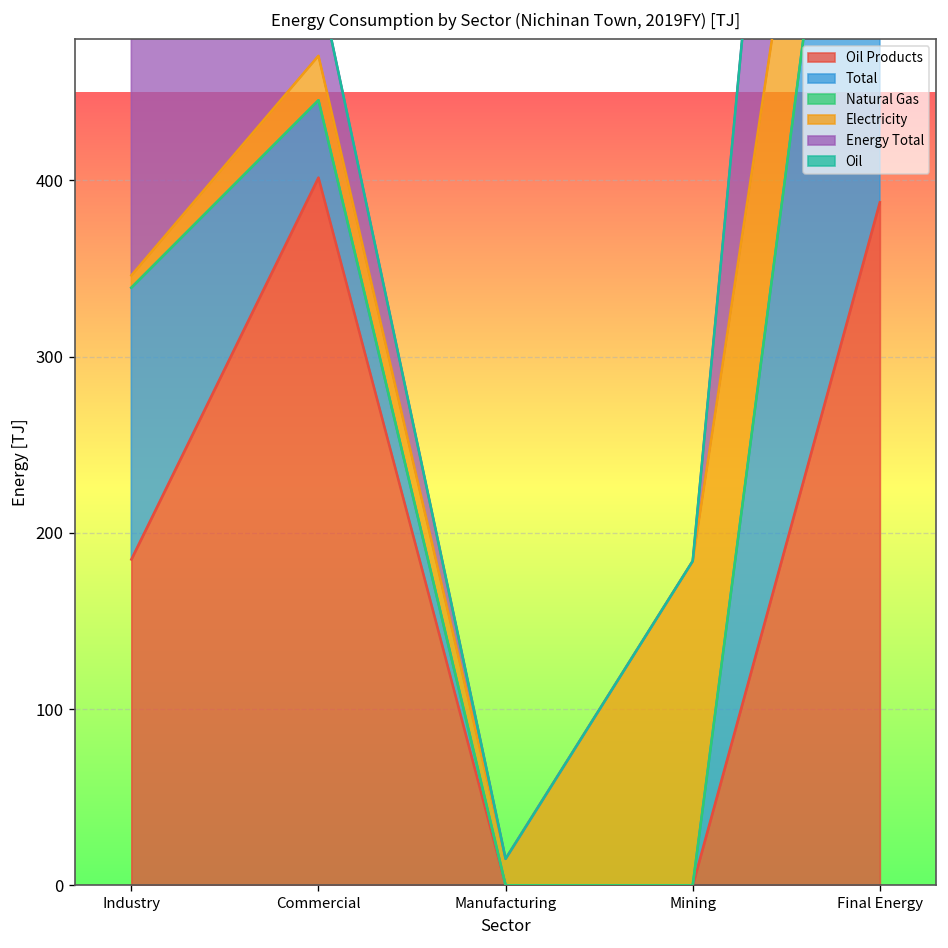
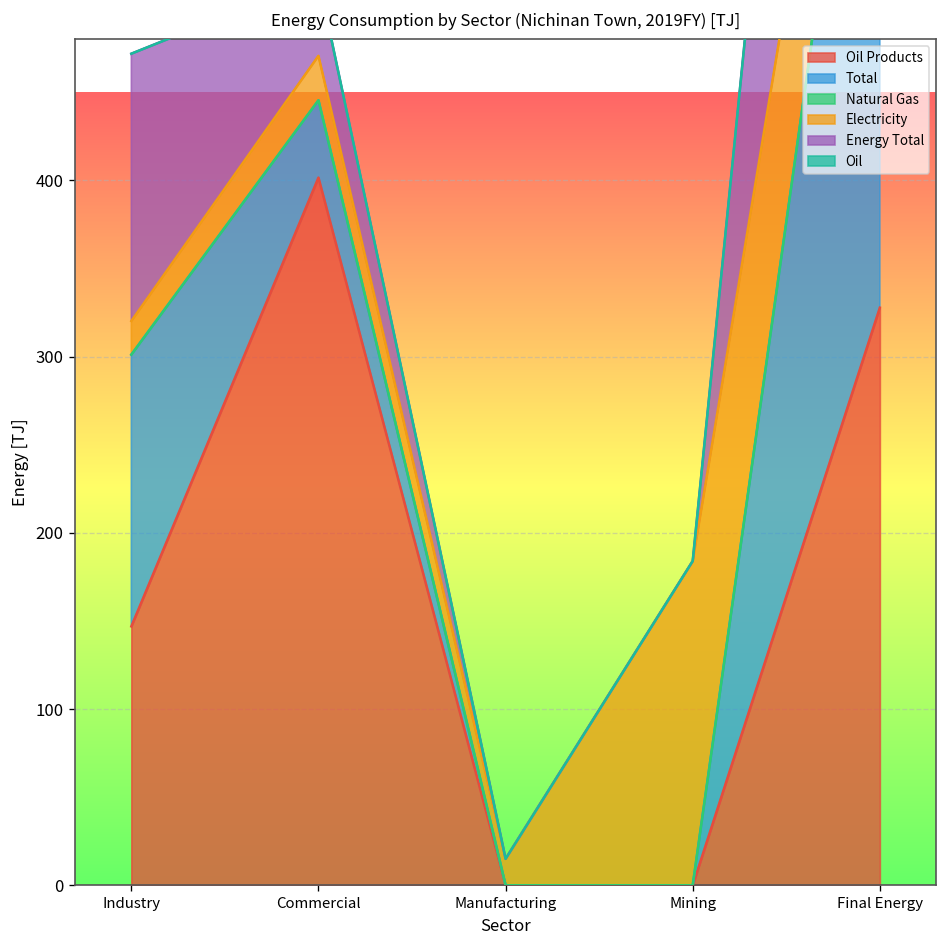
Oil Products, Industry: 185 -> 147
Electricity, Industry: 7 -> 19
Oil Products, Final Energy: 388 -> 328
